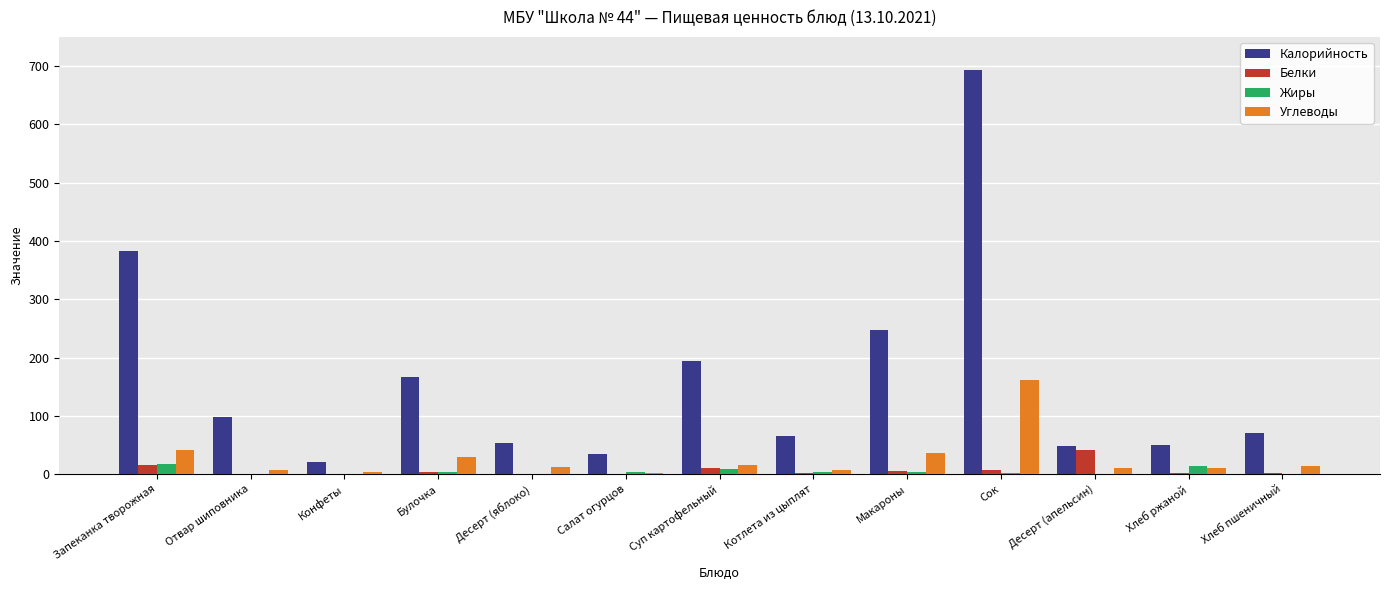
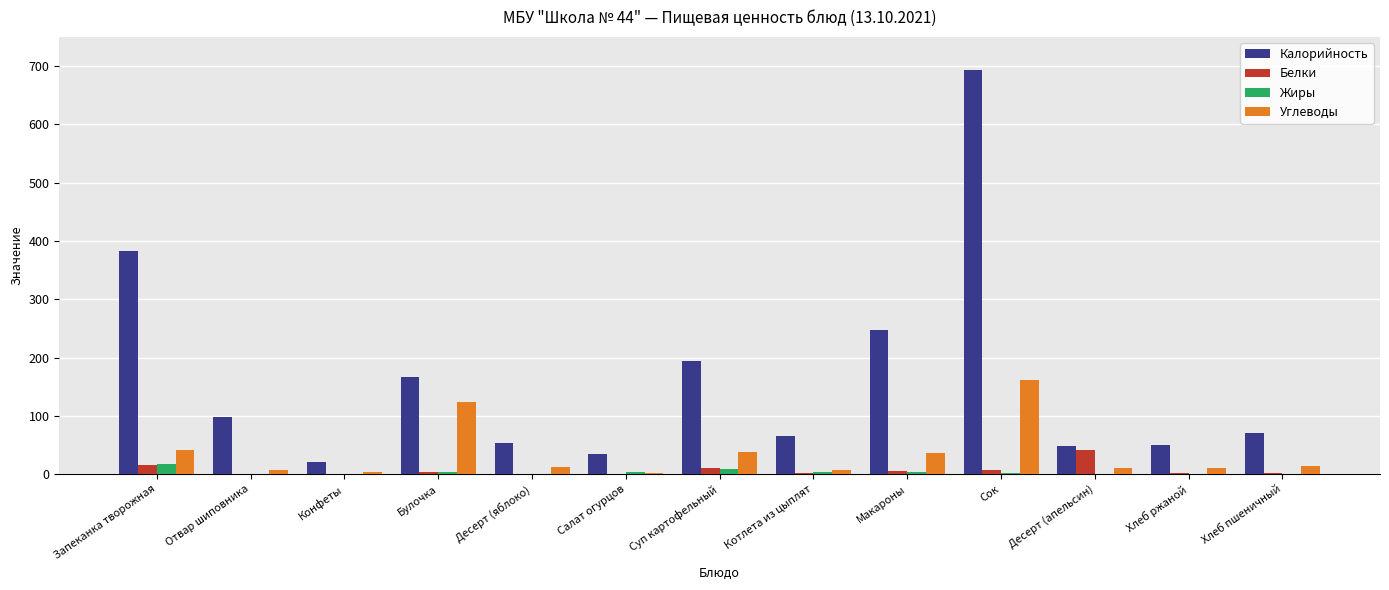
Углеводы, Булочка: 30 -> 120
Углеводы, Суп картофельный: 20 -> 40
Жиры, Хлеб ржаной: 10 -> 0
